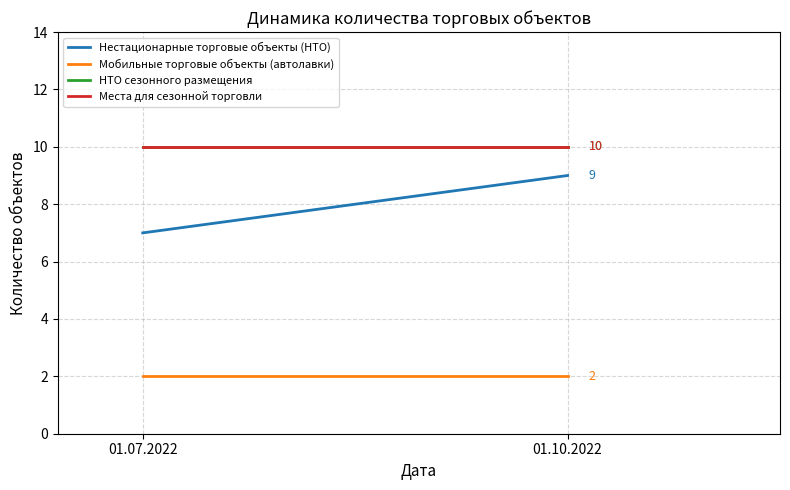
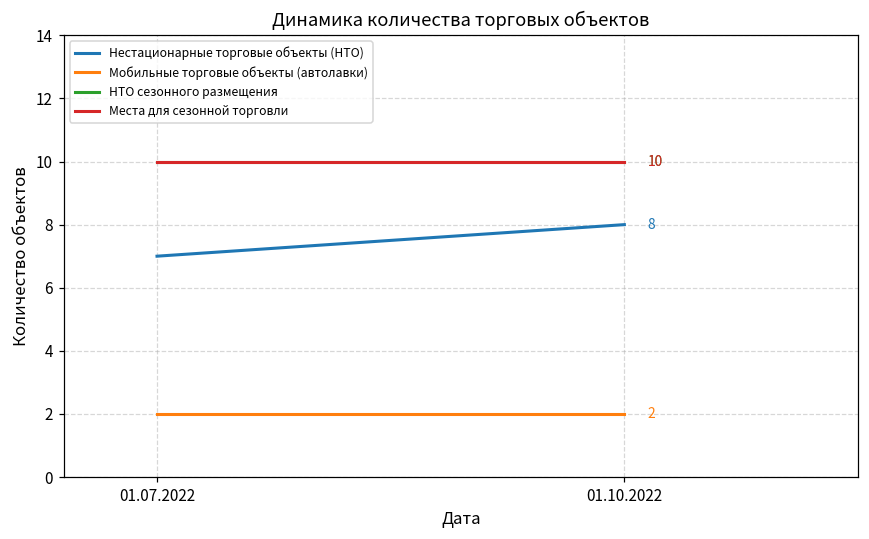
Нестационарные торговые объекты (НТО), 01.10.2022: 9 -> 8
